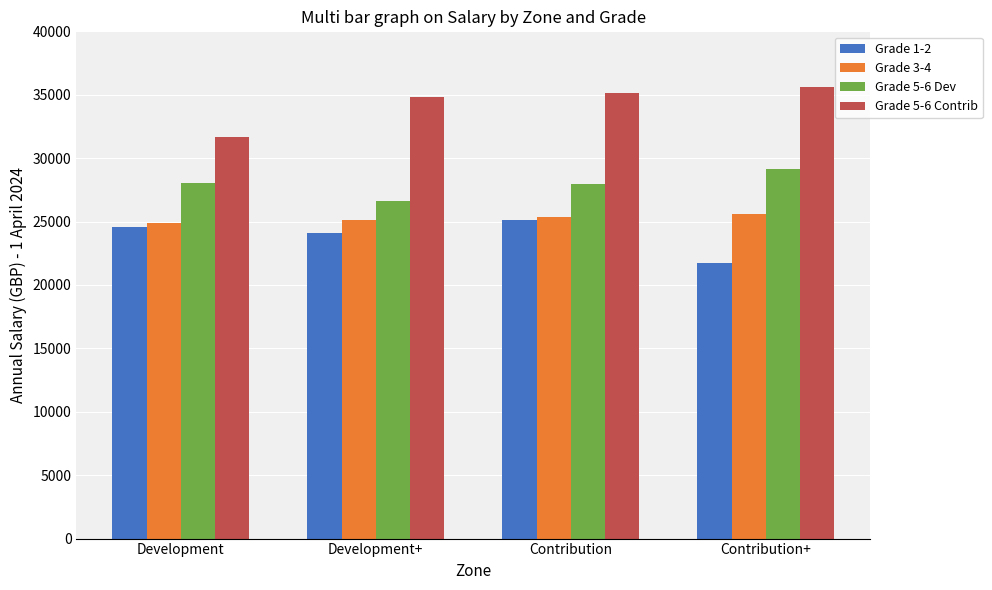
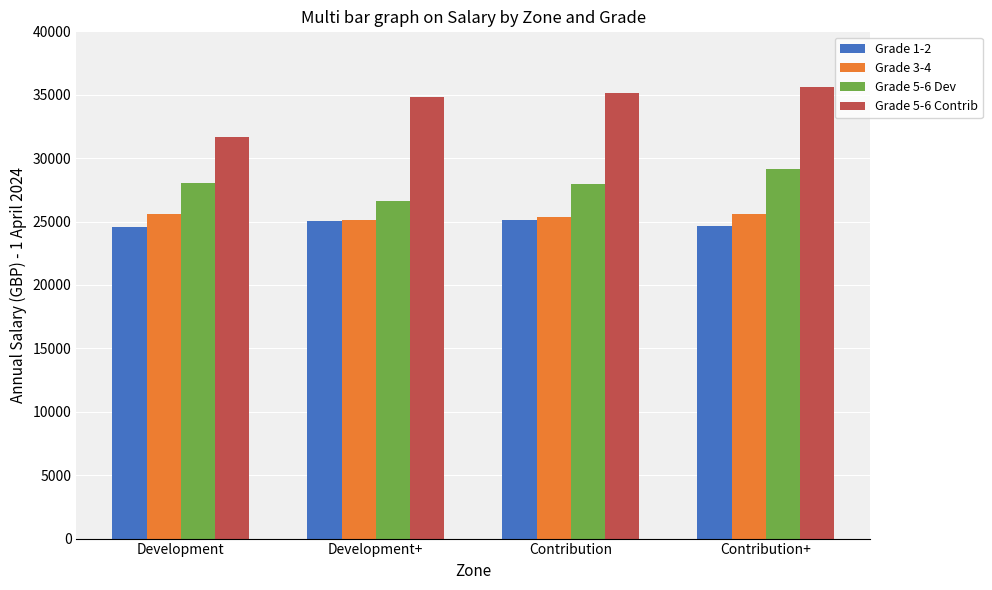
Grade 3-4, Development: 24900 -> 25600
Grade 1-2, Development+: 24100 -> 25100
Grade 1-2, Contribution+: 21800 -> 24600
